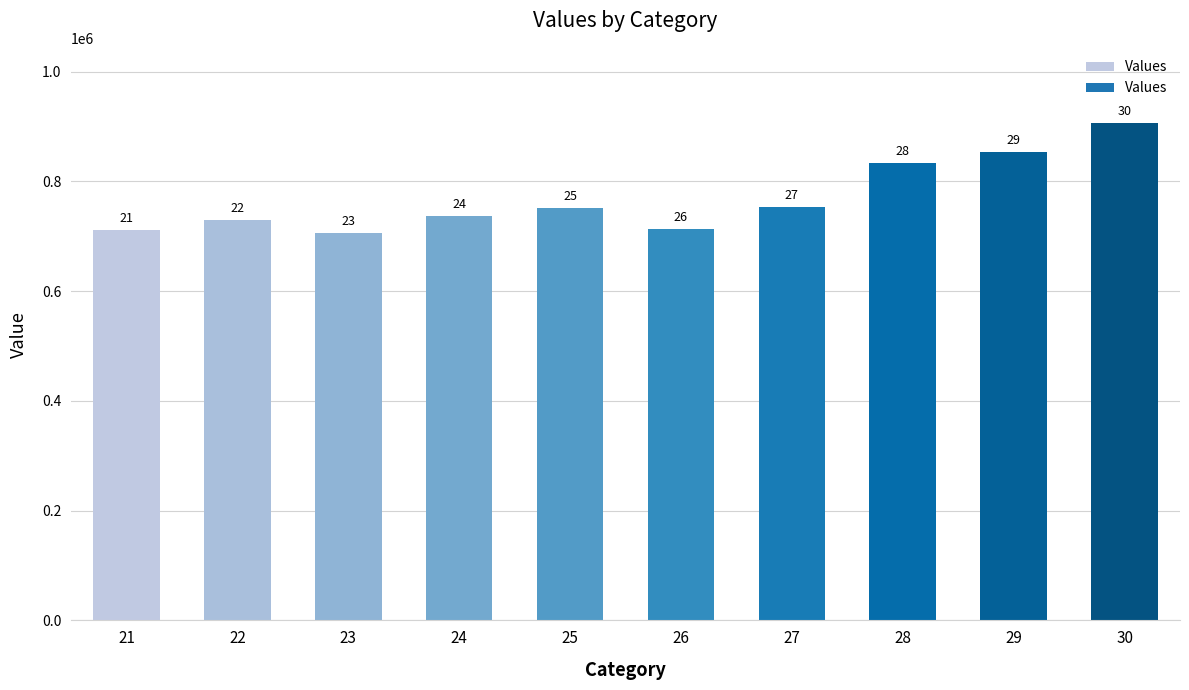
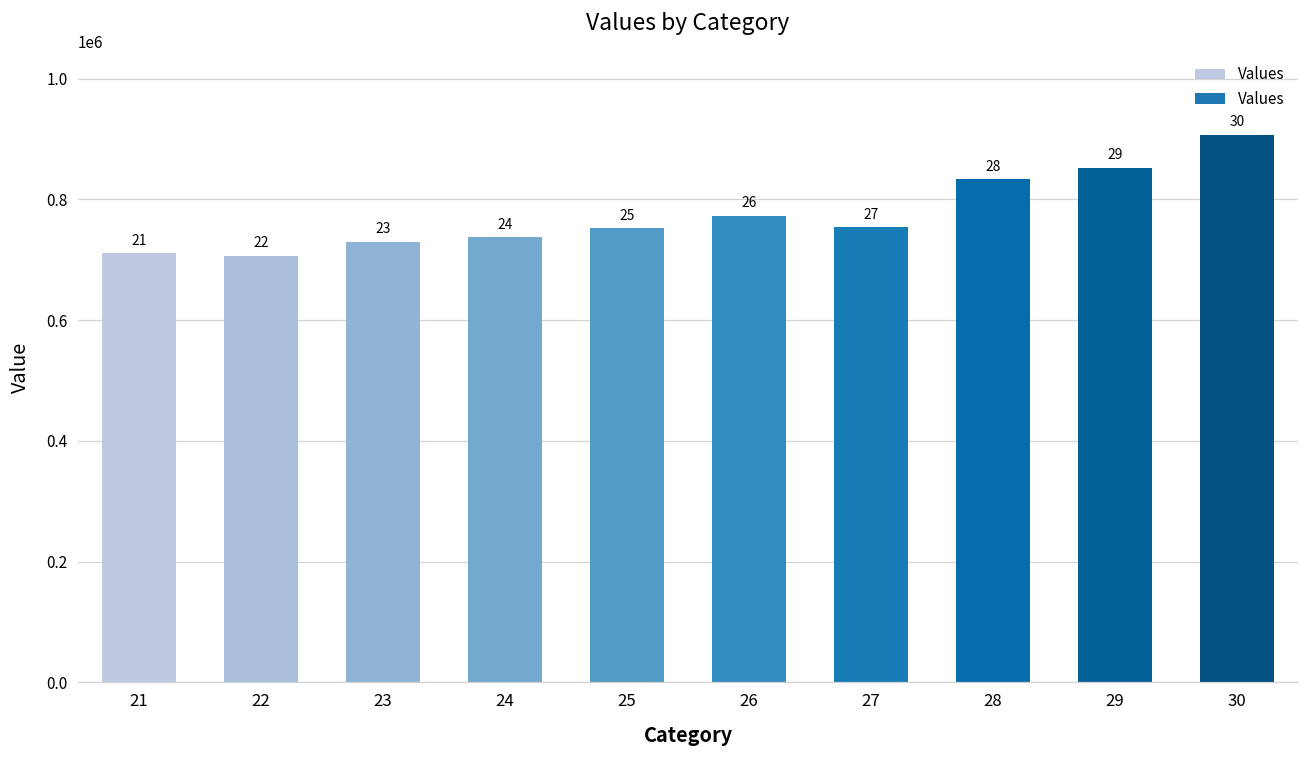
22: 730000 -> 710000
23: 710000 -> 730000
26: 710000 -> 770000
